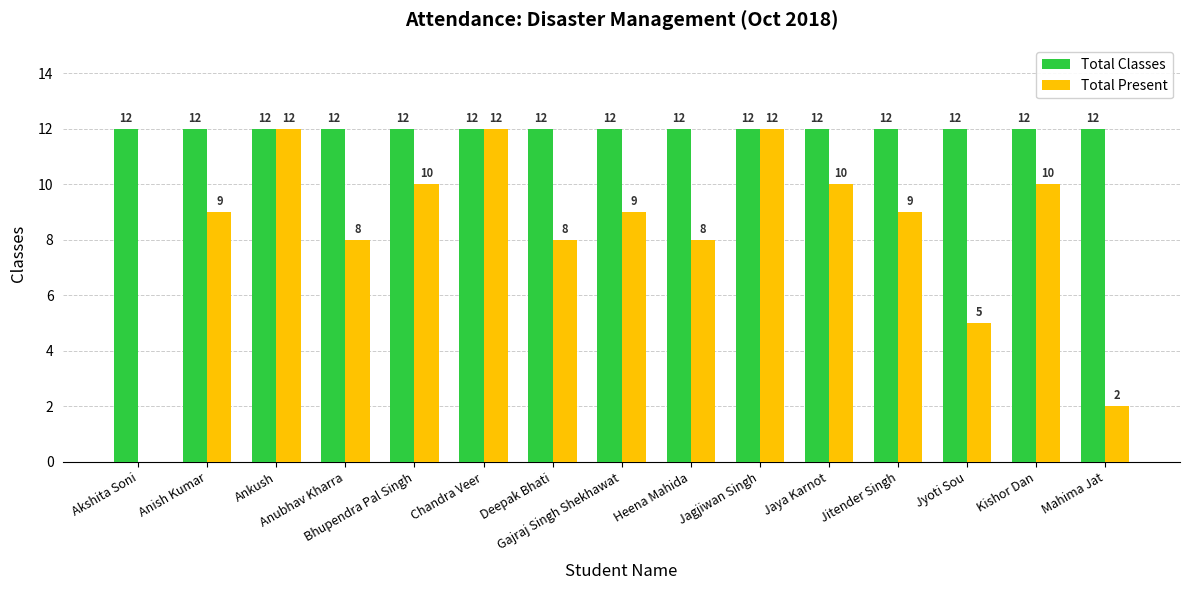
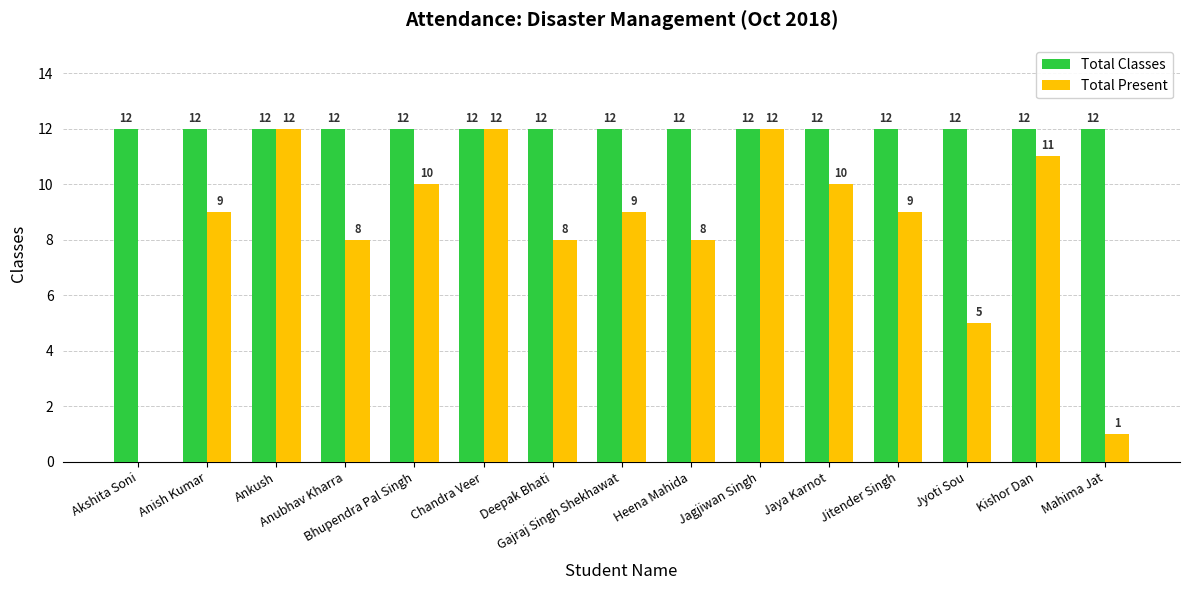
Total Present, Kishor Dan: 10 -> 11
Total Present, Mahima Jat: 2 -> 1
